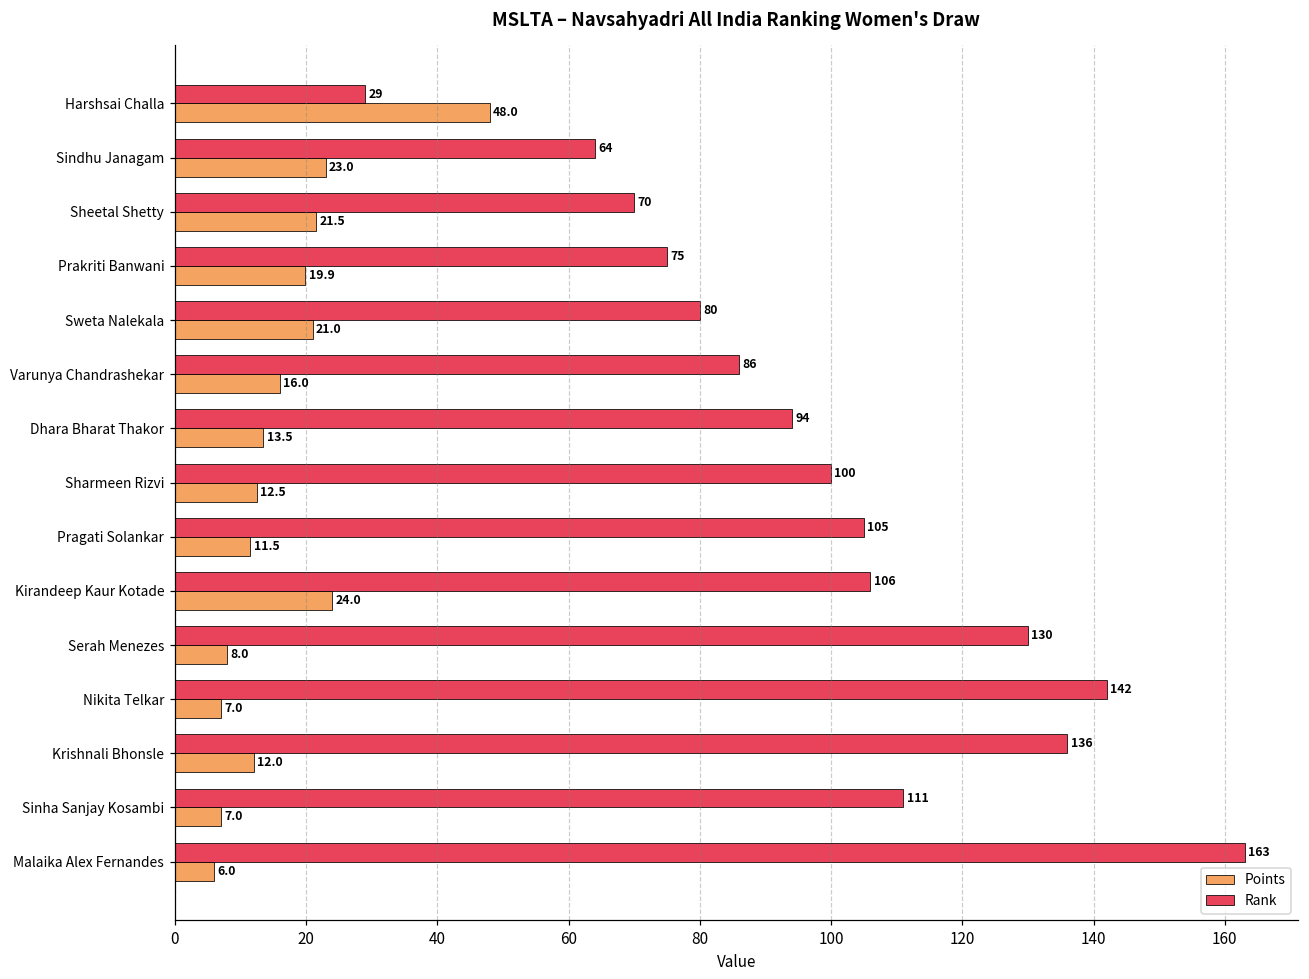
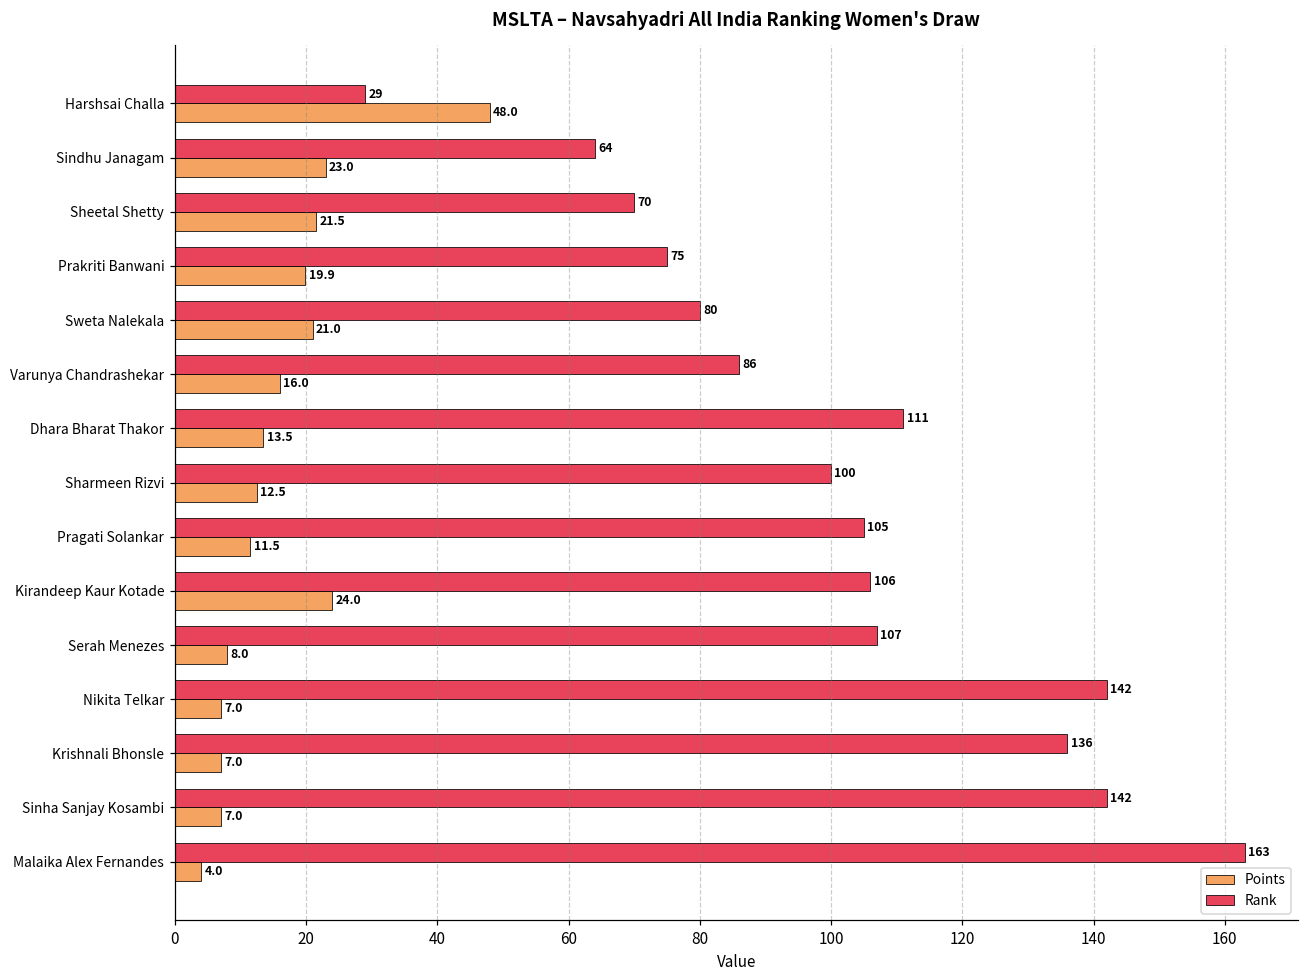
Rank, Dhara Bharat Thakor: 94 -> 111
Rank, Serah Menezes: 130 -> 107
Points, Krishnali Bhonsle: 12.0 -> 7.0
Rank, Sinha Sanjay Kosambi: 111 -> 142
Points, Malaika Alex Fernandes: 6.0 -> 4.0
